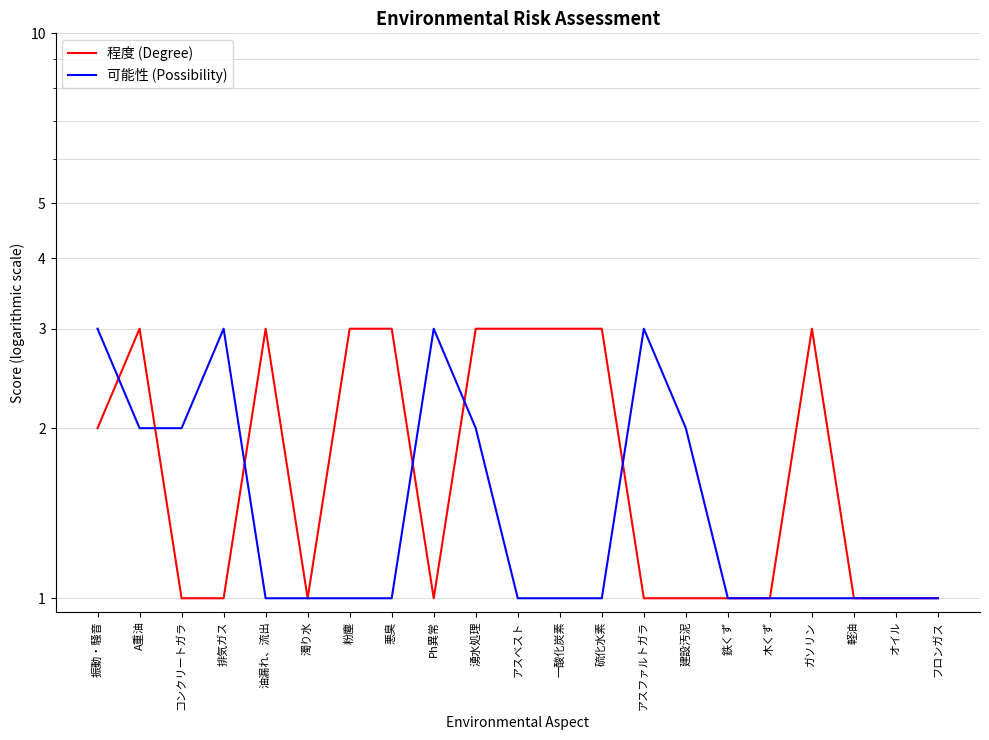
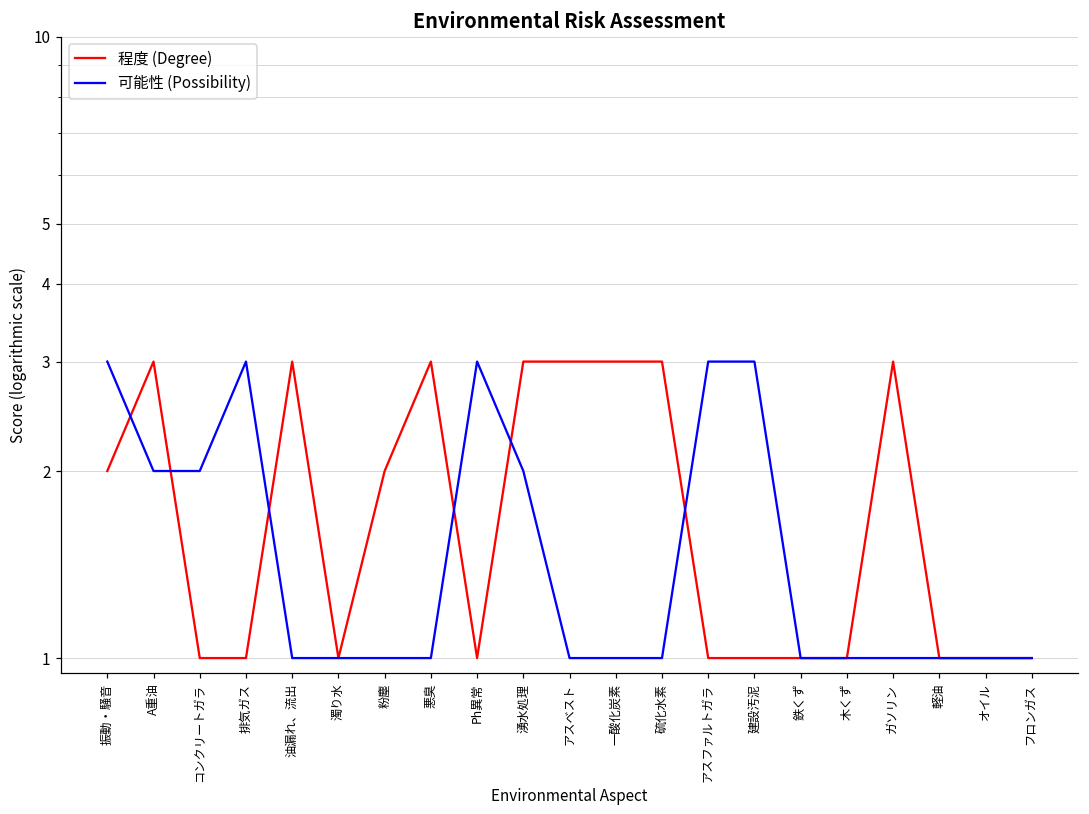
程度 (Degree), 粉塵: 3 -> 2
可能性 (Possibility), 建設汚泥: 2 -> 3
